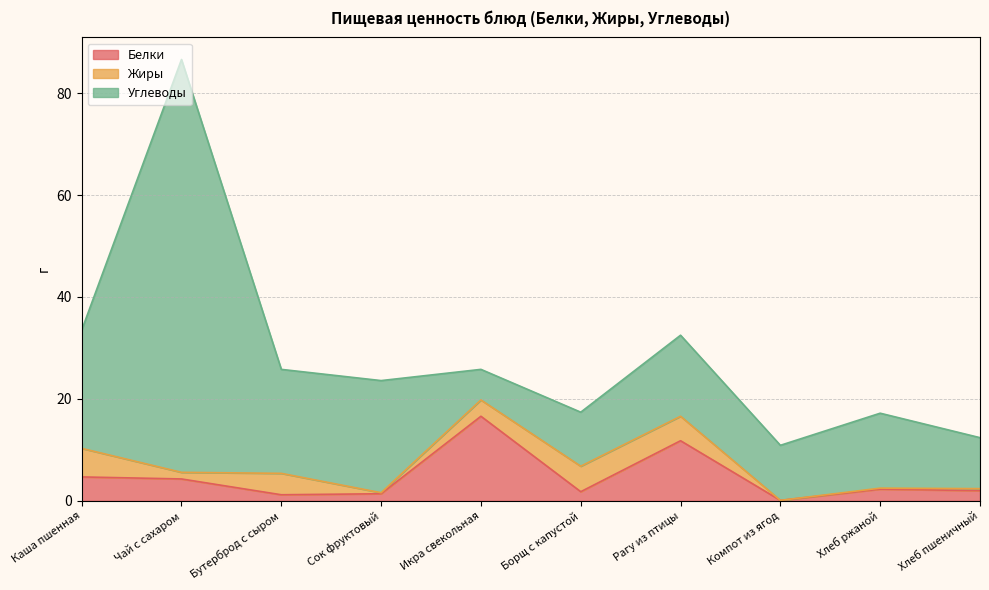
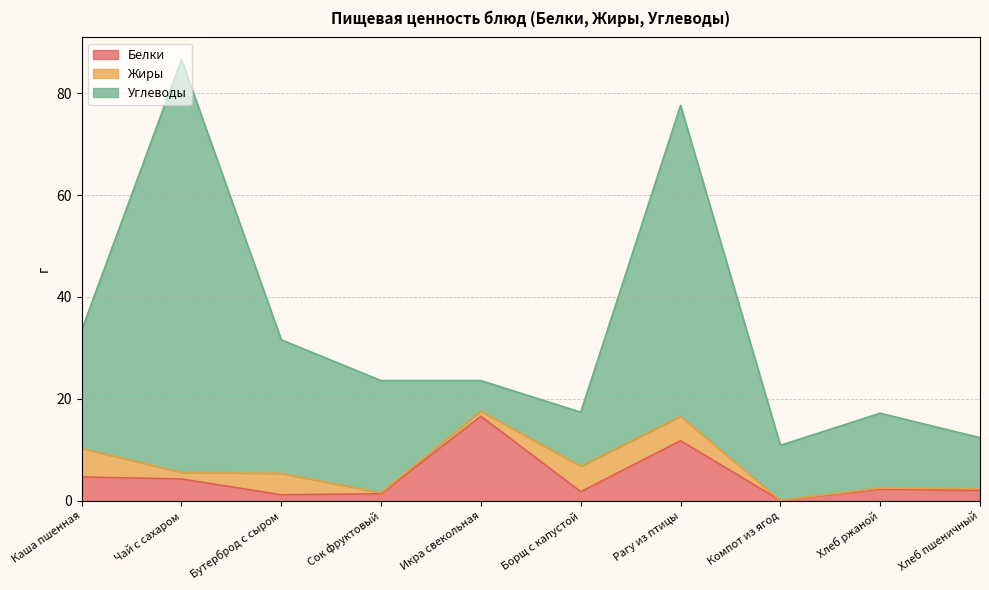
Углеводы, Бутерброд с сыром: 20 -> 26
Жиры, Икра свекольная: 3 -> 1
Углеводы, Рагу из птицы: 16 -> 61
